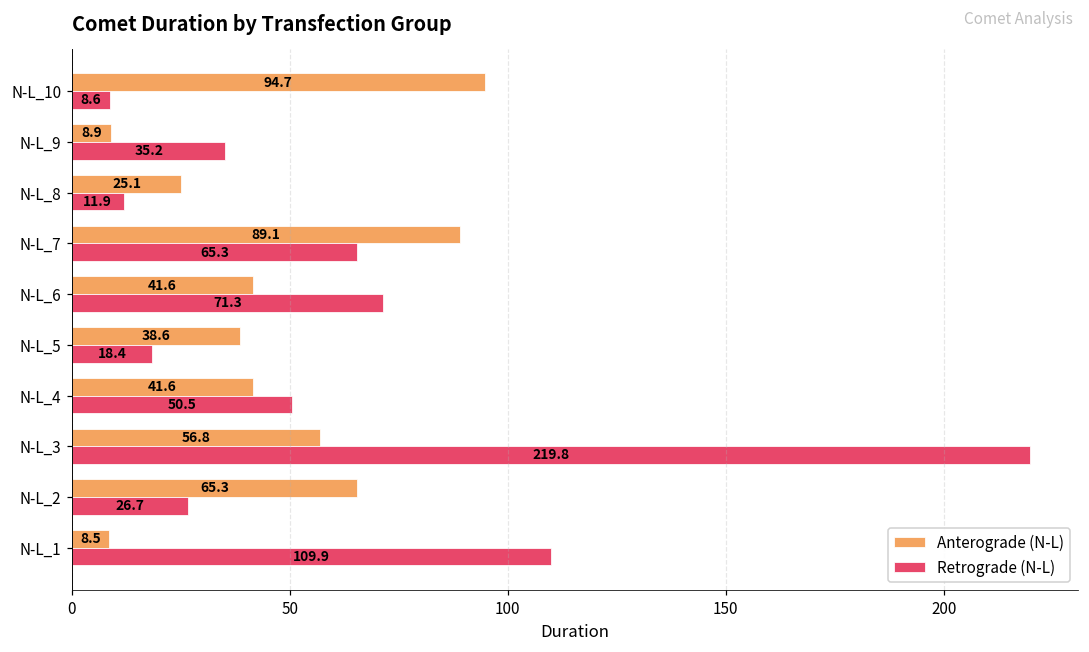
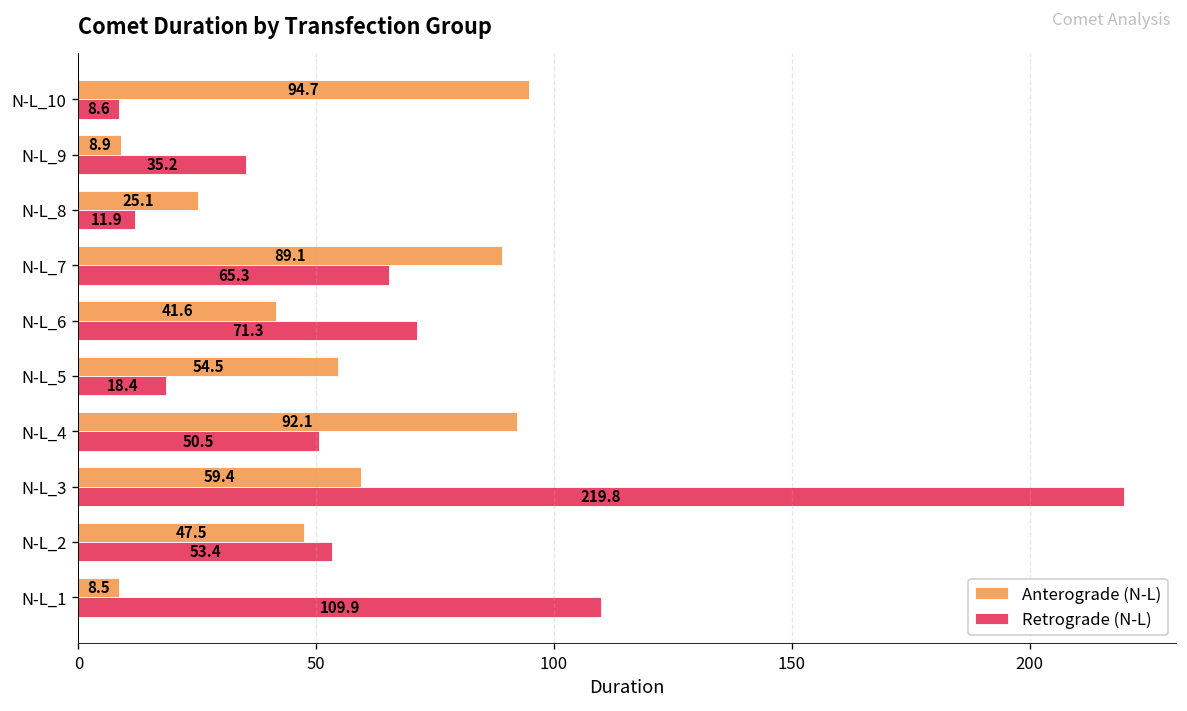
Anterograde (N-L), N-L_5: 38.6 -> 54.5
Anterograde (N-L), N-L_4: 41.6 -> 92.1
Anterograde (N-L), N-L_3: 56.8 -> 59.4
Anterograde (N-L), N-L_2: 65.3 -> 47.5
Retrograde (N-L), N-L_2: 26.7 -> 53.4
